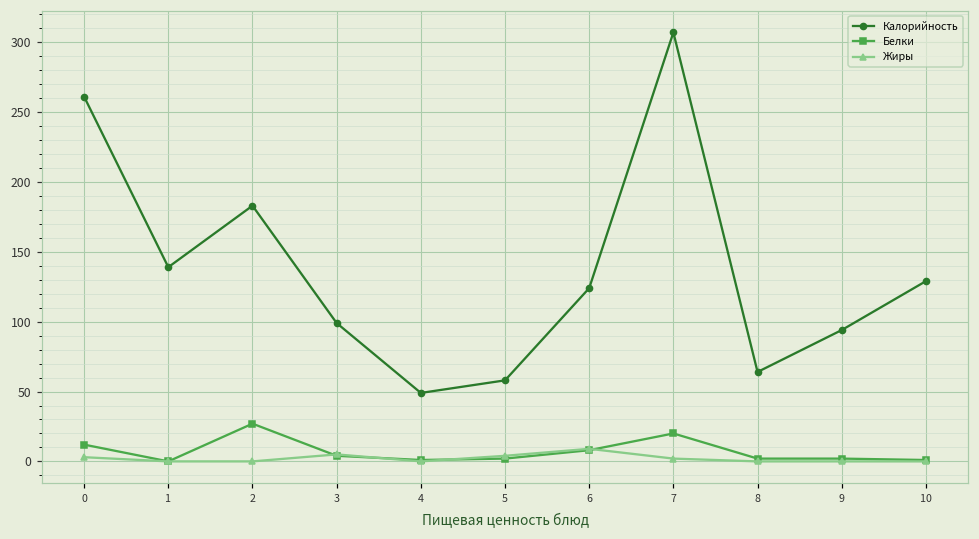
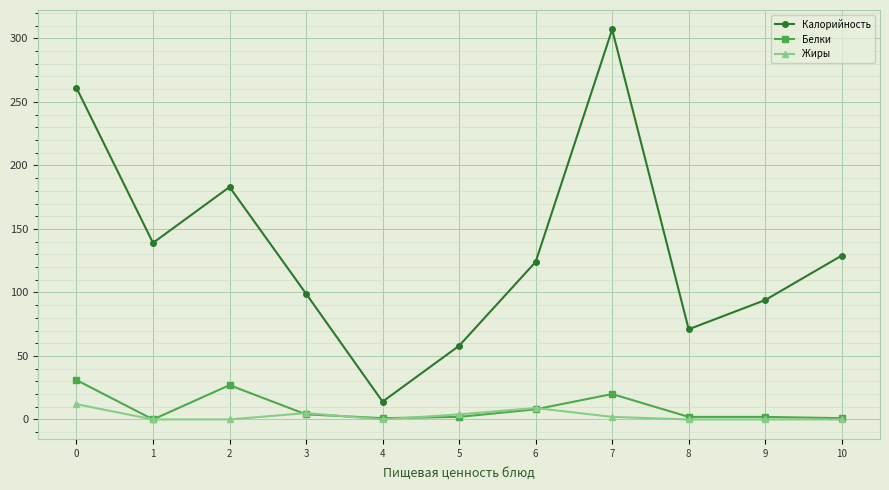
Белки, 0: 12 -> 31
Жиры, 0: 3 -> 12
Калорийность, 4: 49 -> 14
Калорийность, 8: 64 -> 71
